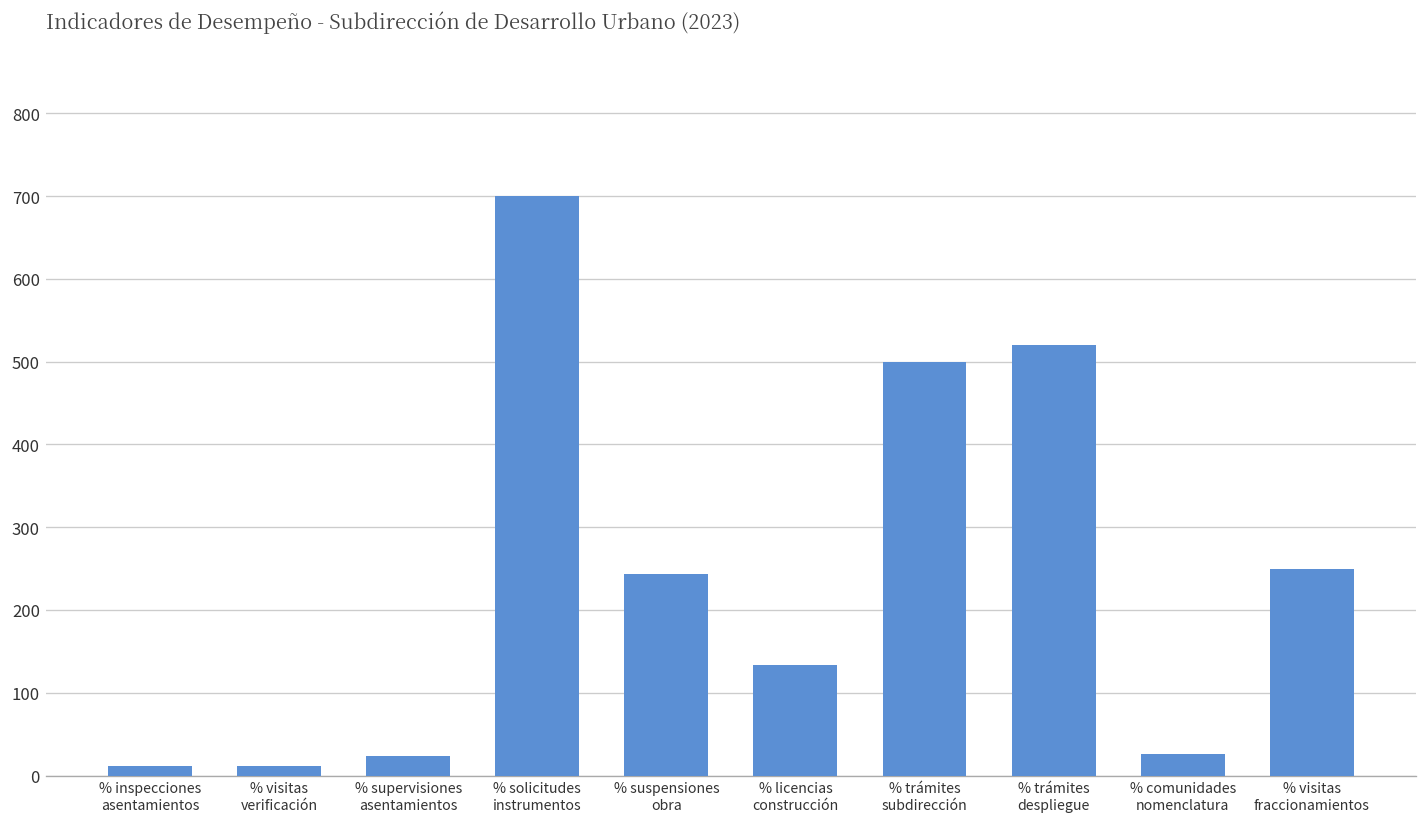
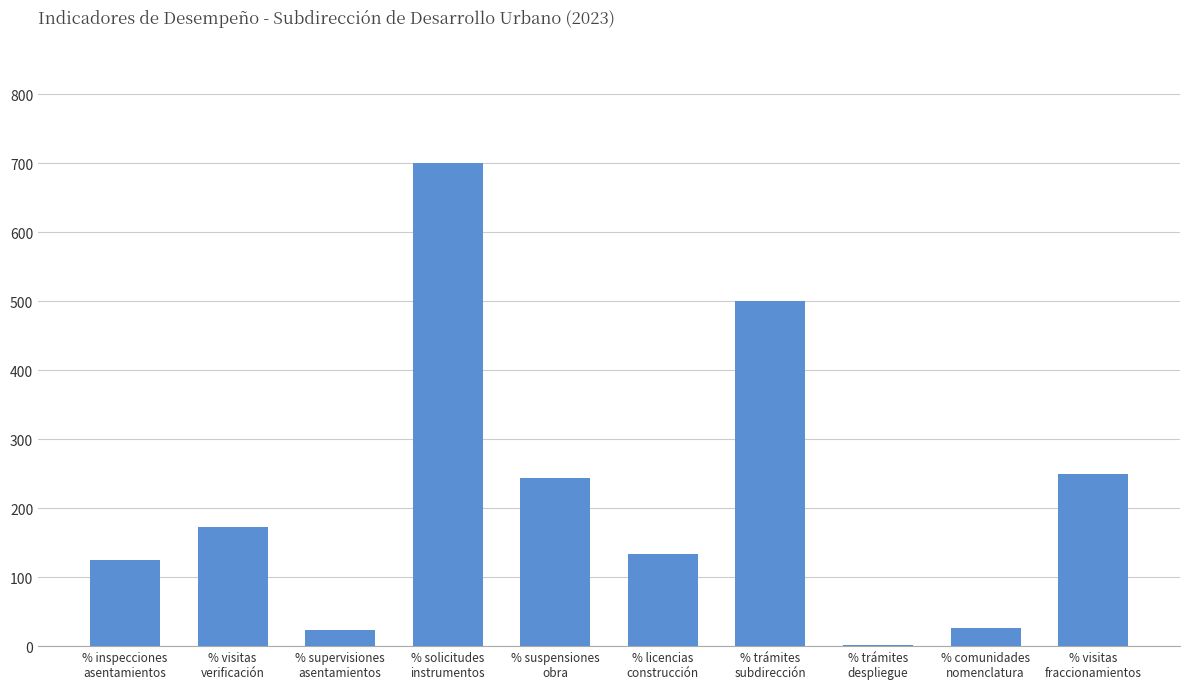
% inspecciones asentamientos: 10 -> 130
% visitas verificación: 10 -> 170
% trámites despliegue: 520 -> 0
